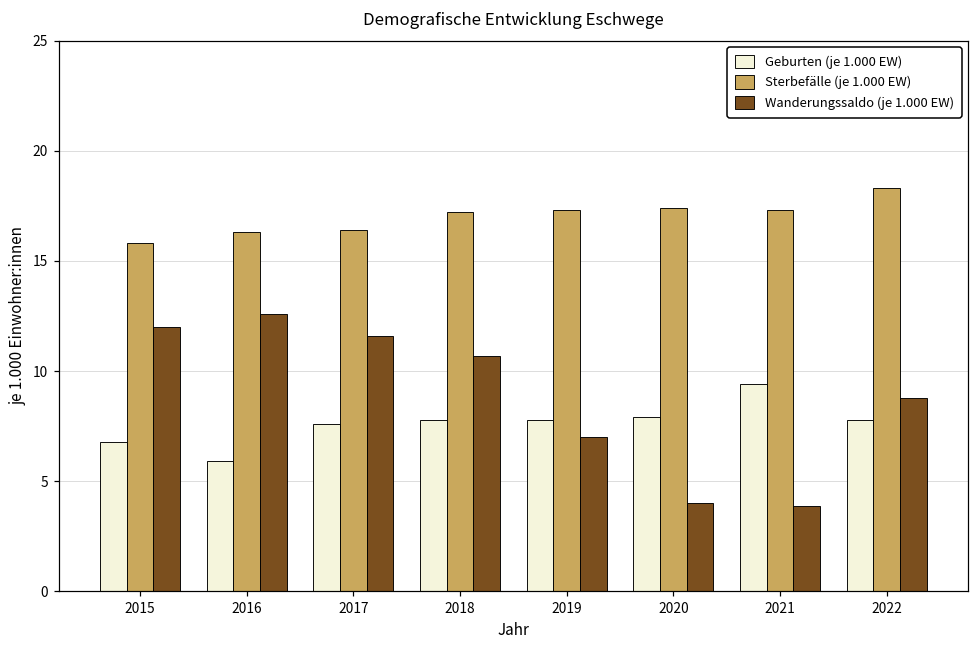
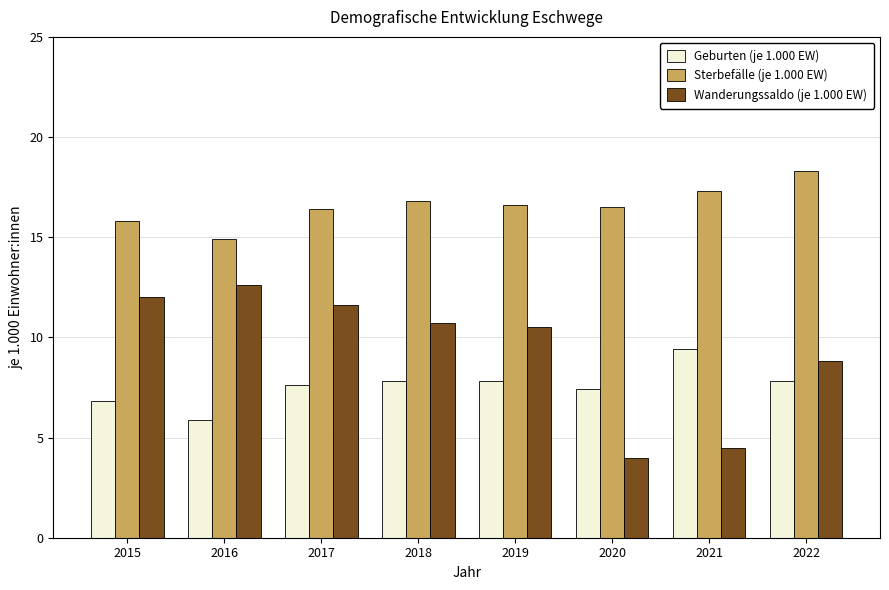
Sterbefälle (je 1.000 EW), 2016: 16.3 -> 14.9
Sterbefälle (je 1.000 EW), 2018: 17.2 -> 16.8
Sterbefälle (je 1.000 EW), 2019: 17.3 -> 16.6
Wanderungssaldo (je 1.000 EW), 2019: 7.0 -> 10.5
Geburten (je 1.000 EW), 2020: 7.9 -> 7.4
Sterbefälle (je 1.000 EW), 2020: 17.4 -> 16.5
Wanderungssaldo (je 1.000 EW), 2021: 3.9 -> 4.5
